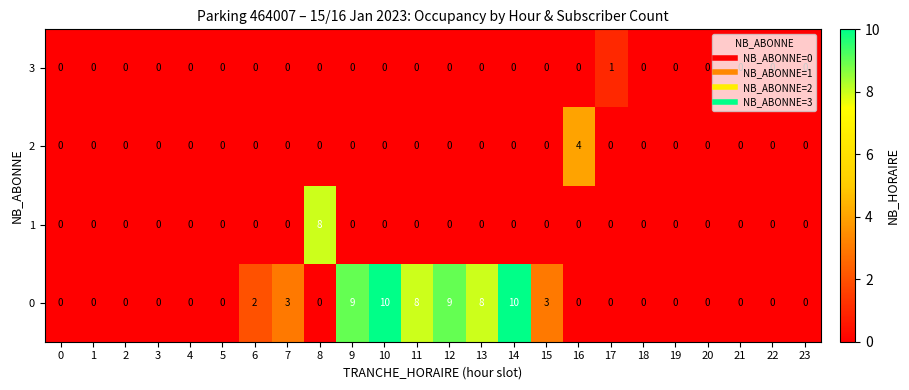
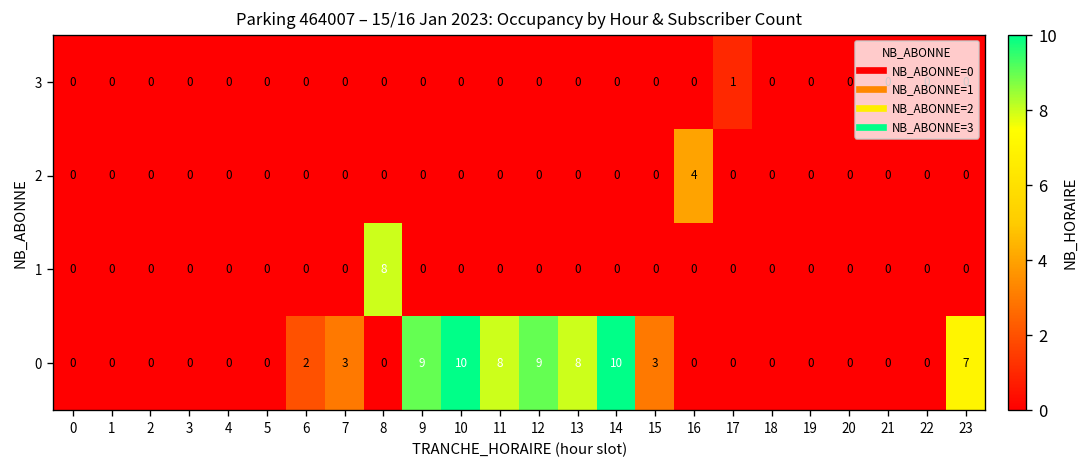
0, 23: 0 -> 7
